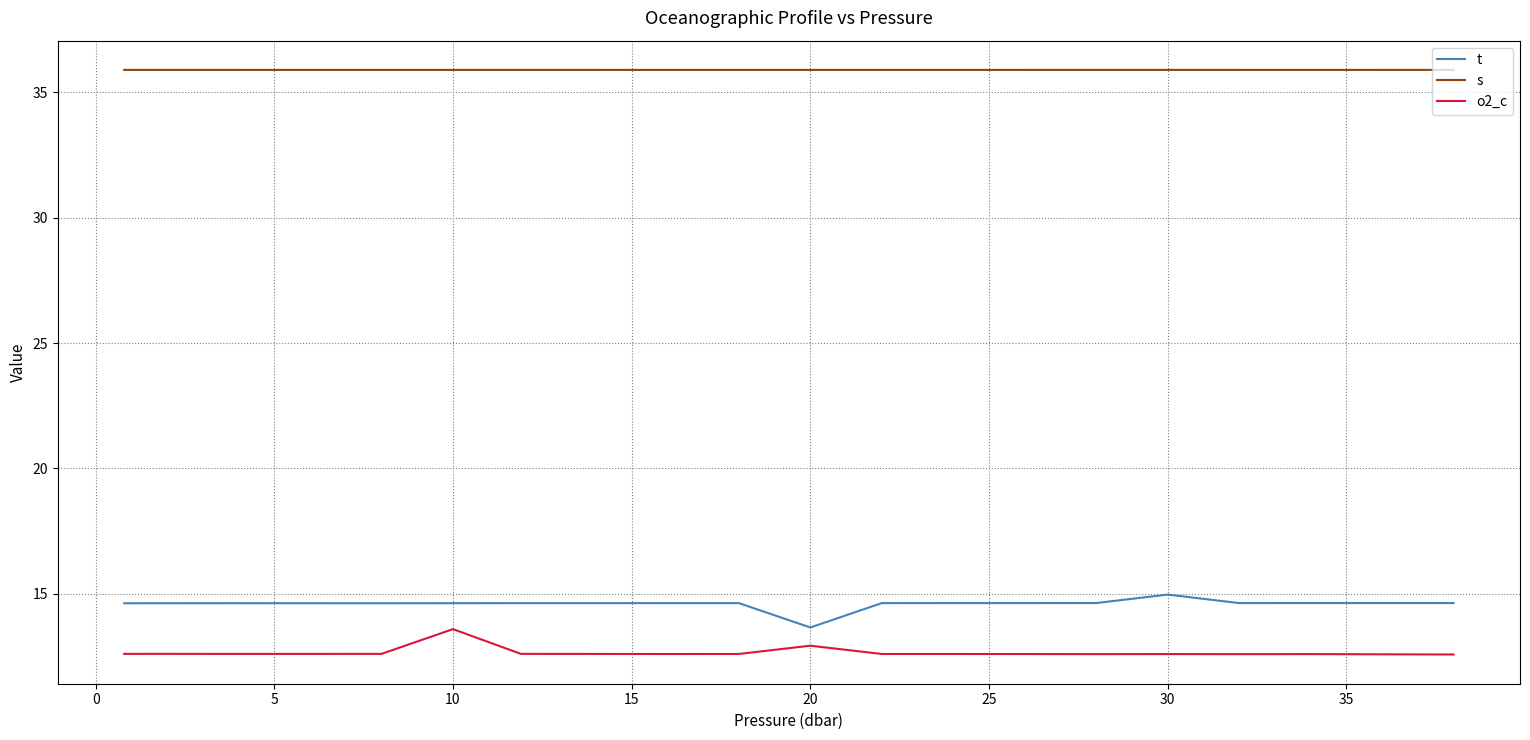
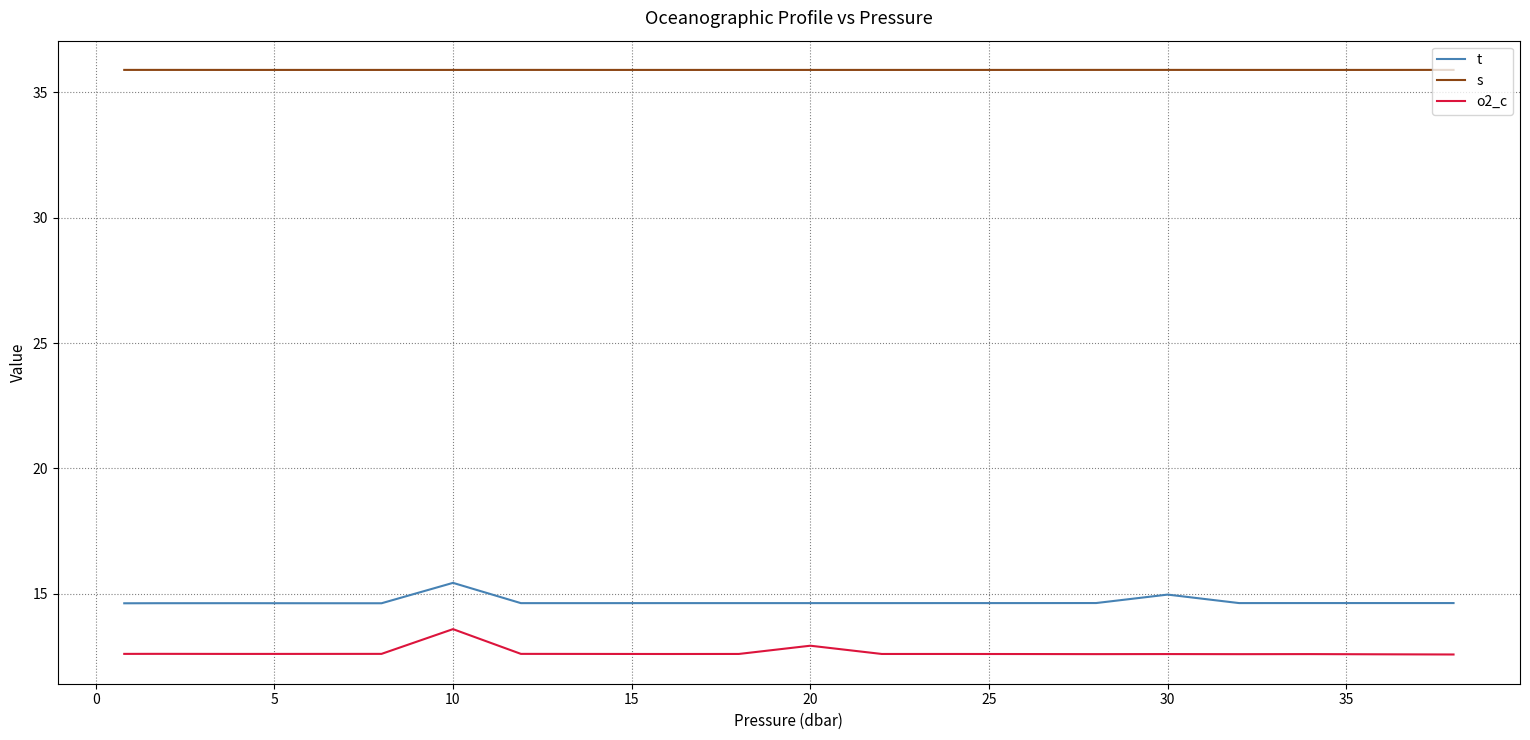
t, 10: 14.6 -> 15.4
t, 20: 13.7 -> 14.6
